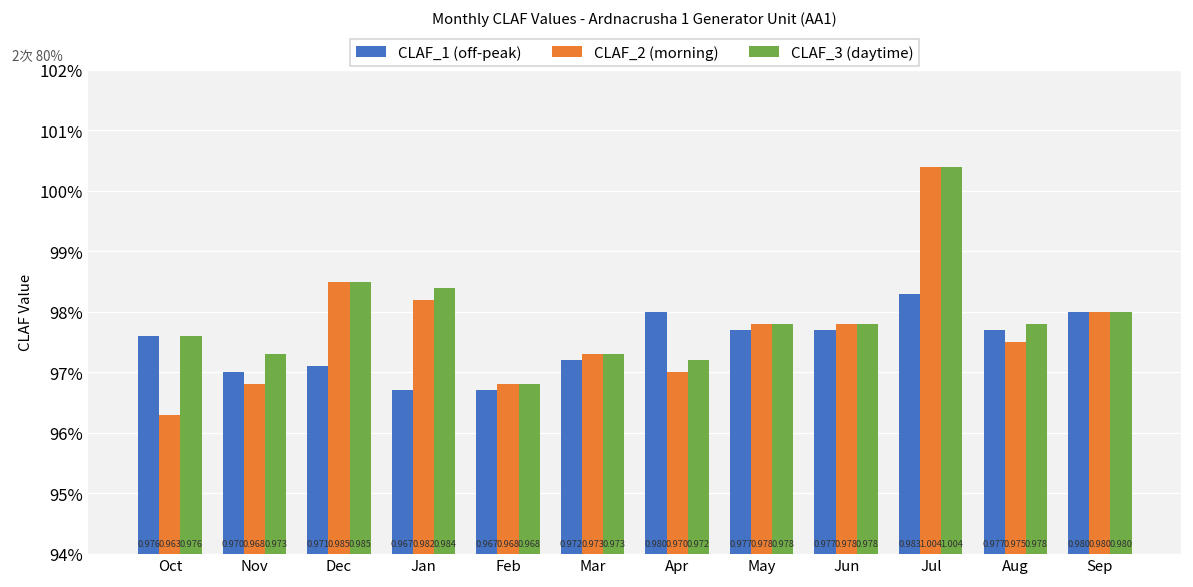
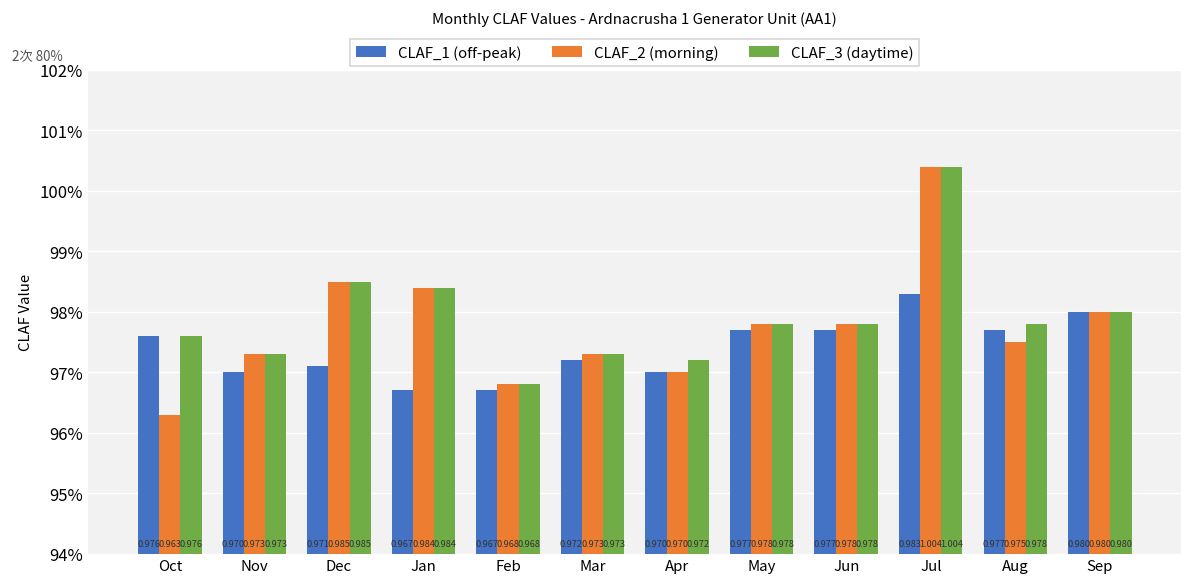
CLAF_2 (morning), Nov: 0.968 -> 0.973
CLAF_2 (morning), Jan: 0.982 -> 0.984
CLAF_1 (off-peak), Apr: 0.980 -> 0.970
